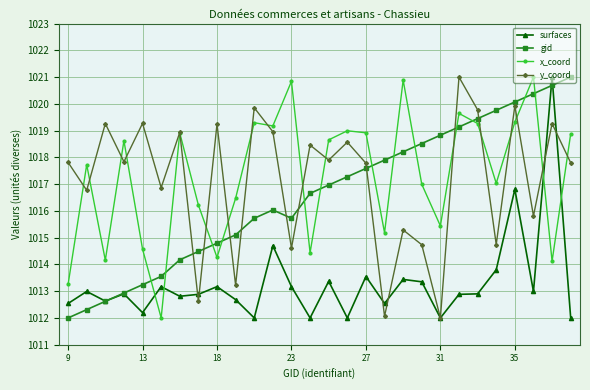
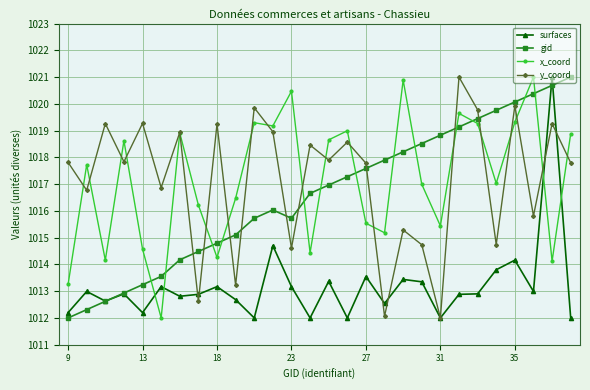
surfaces, 9: 1012.5 -> 1012.2
x_coord, 23: 1020.8 -> 1020.5
x_coord, 27: 1018.9 -> 1015.5
surfaces, 35: 1016.8 -> 1014.2
